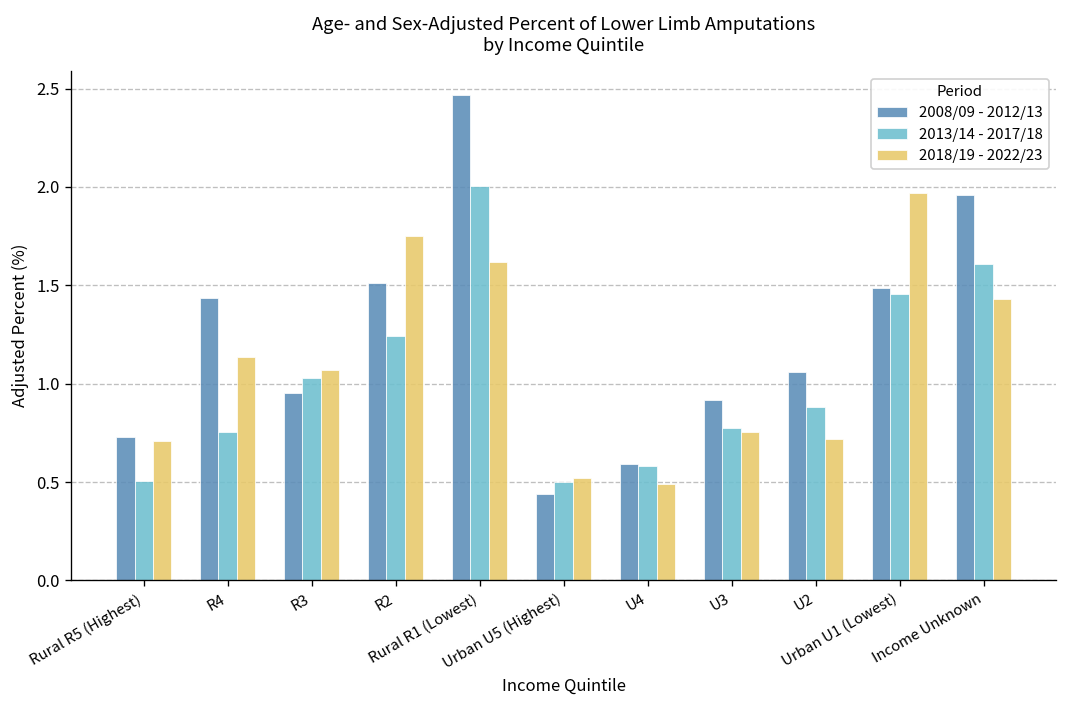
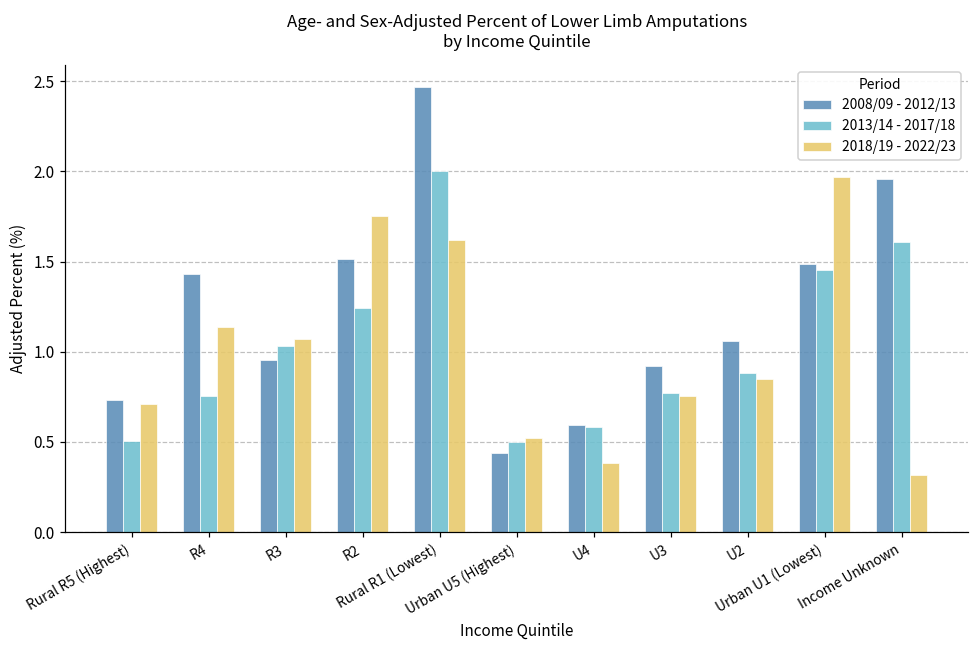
2018/19 - 2022/23, U4: 0.49 -> 0.38
2018/19 - 2022/23, U2: 0.72 -> 0.85
2018/19 - 2022/23, Income Unknown: 1.43 -> 0.31
